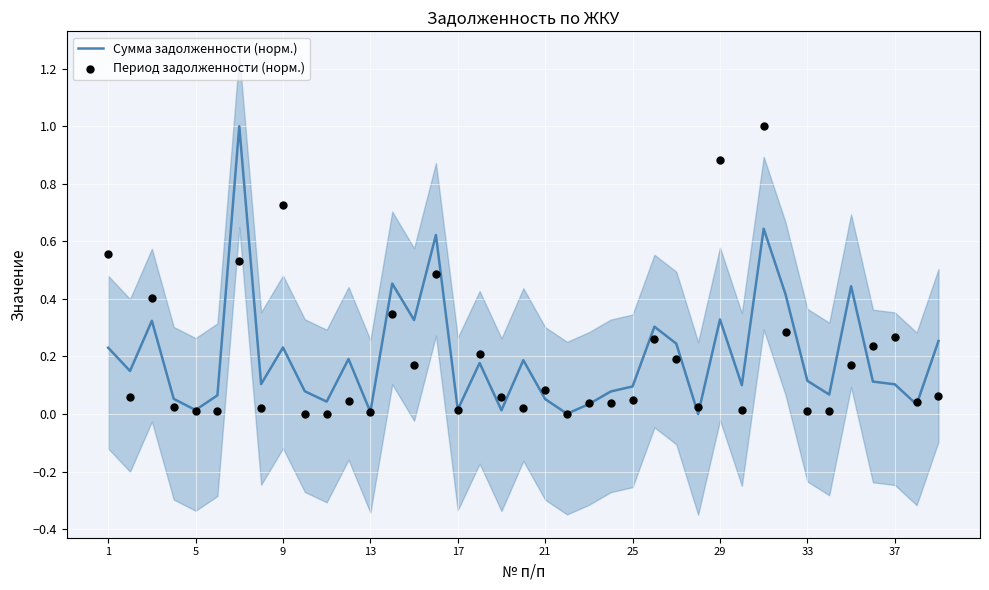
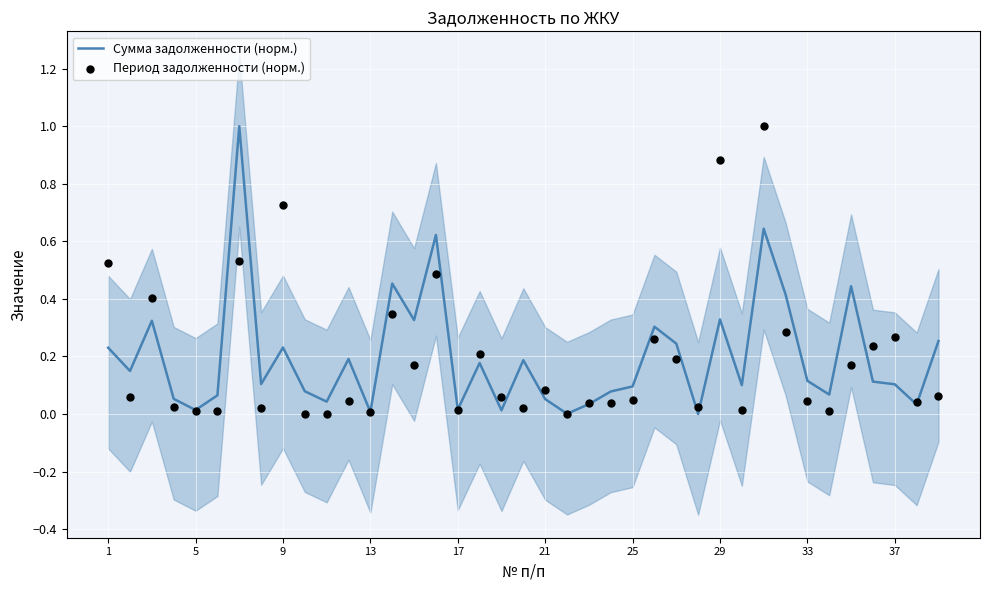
Период задолженности (норм.), 1: 0.56 -> 0.52
Период задолженности (норм.), 33: 0.01 -> 0.04
